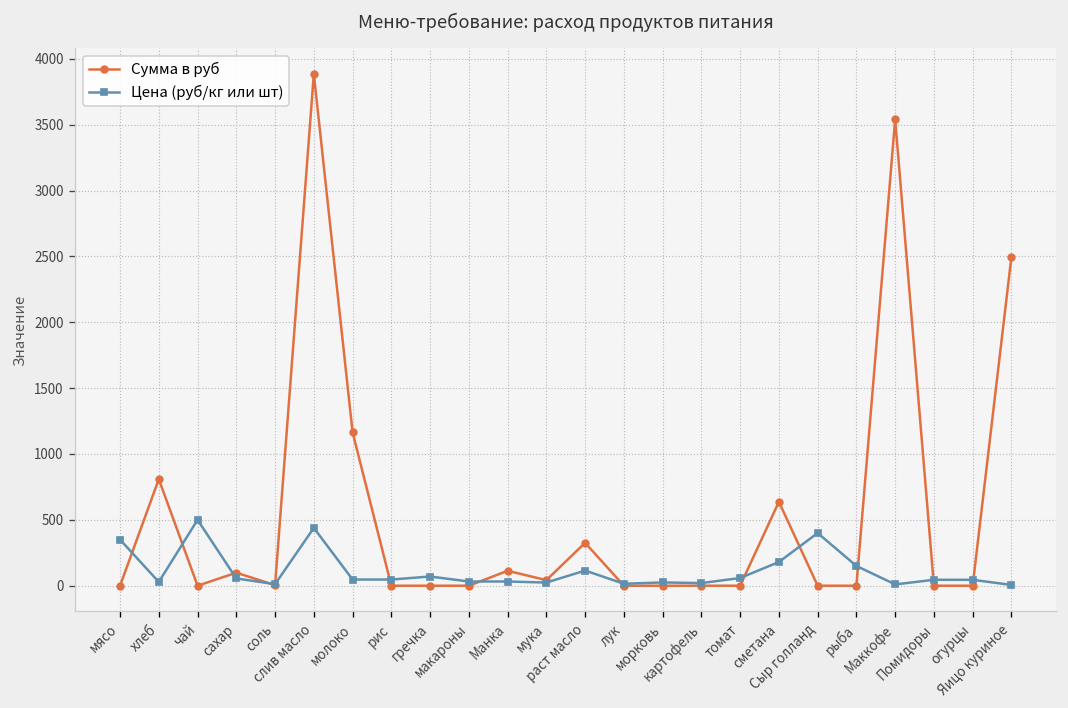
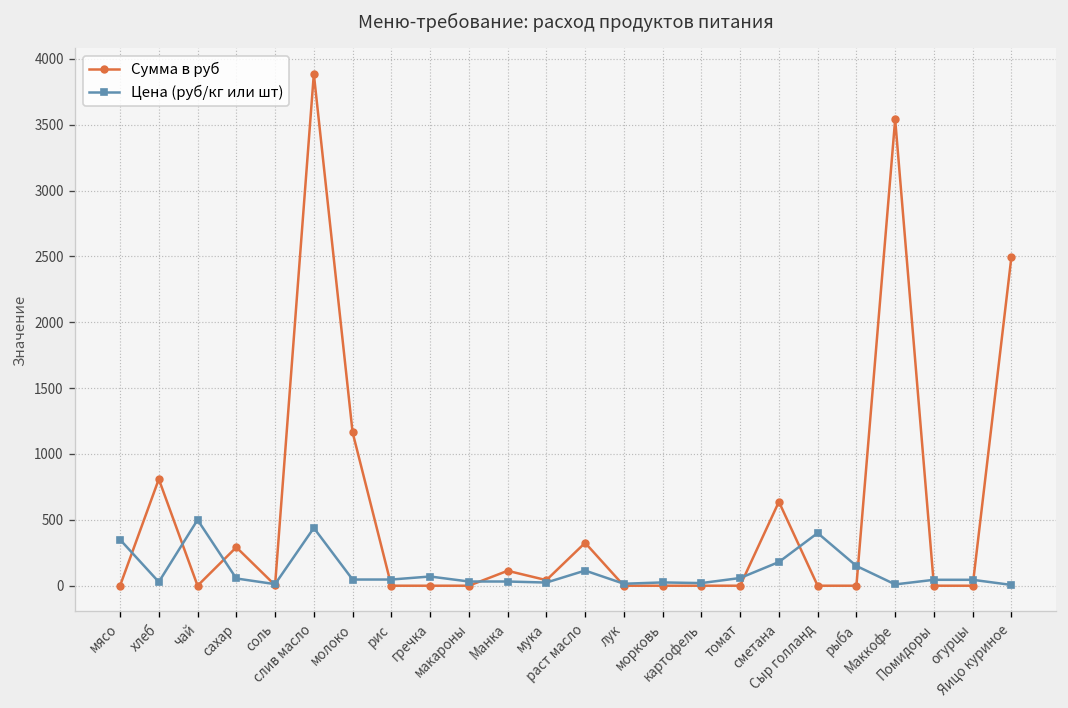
Сумма в руб, сахар: 100 -> 290
